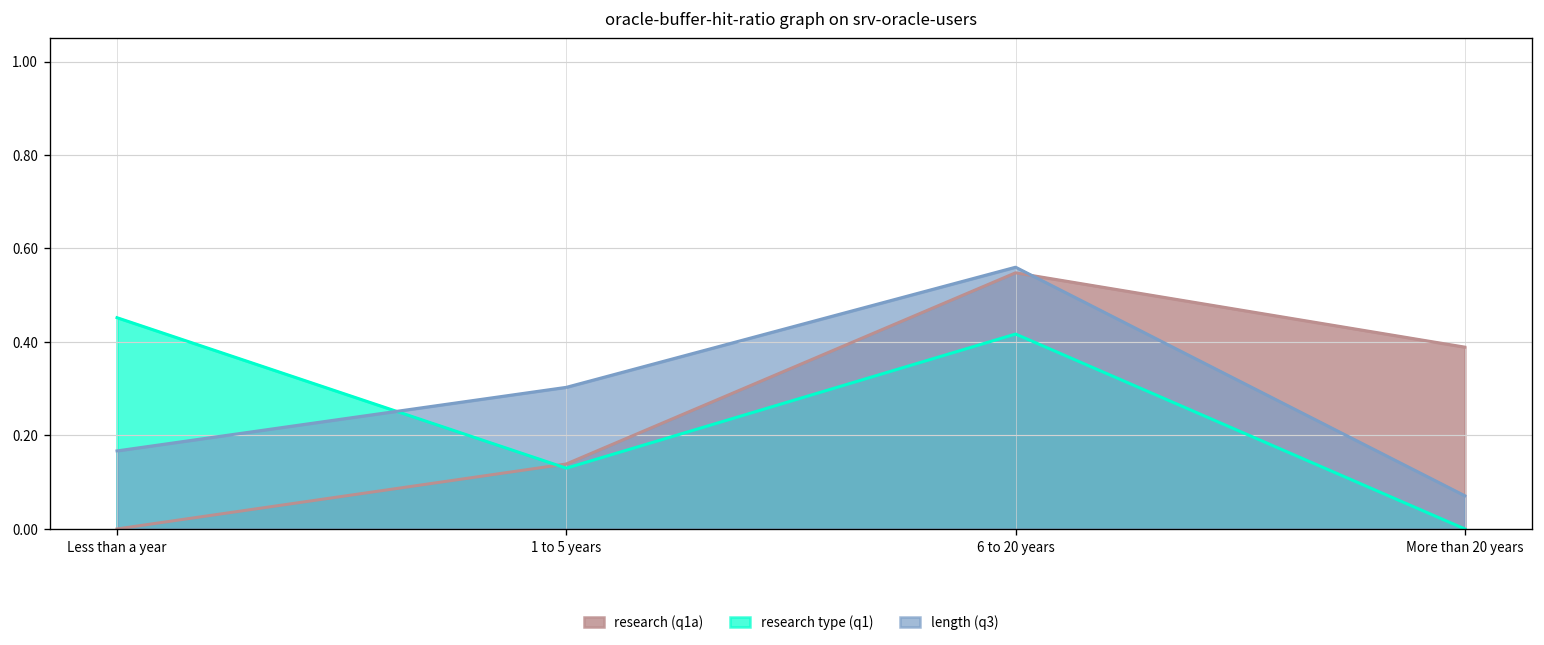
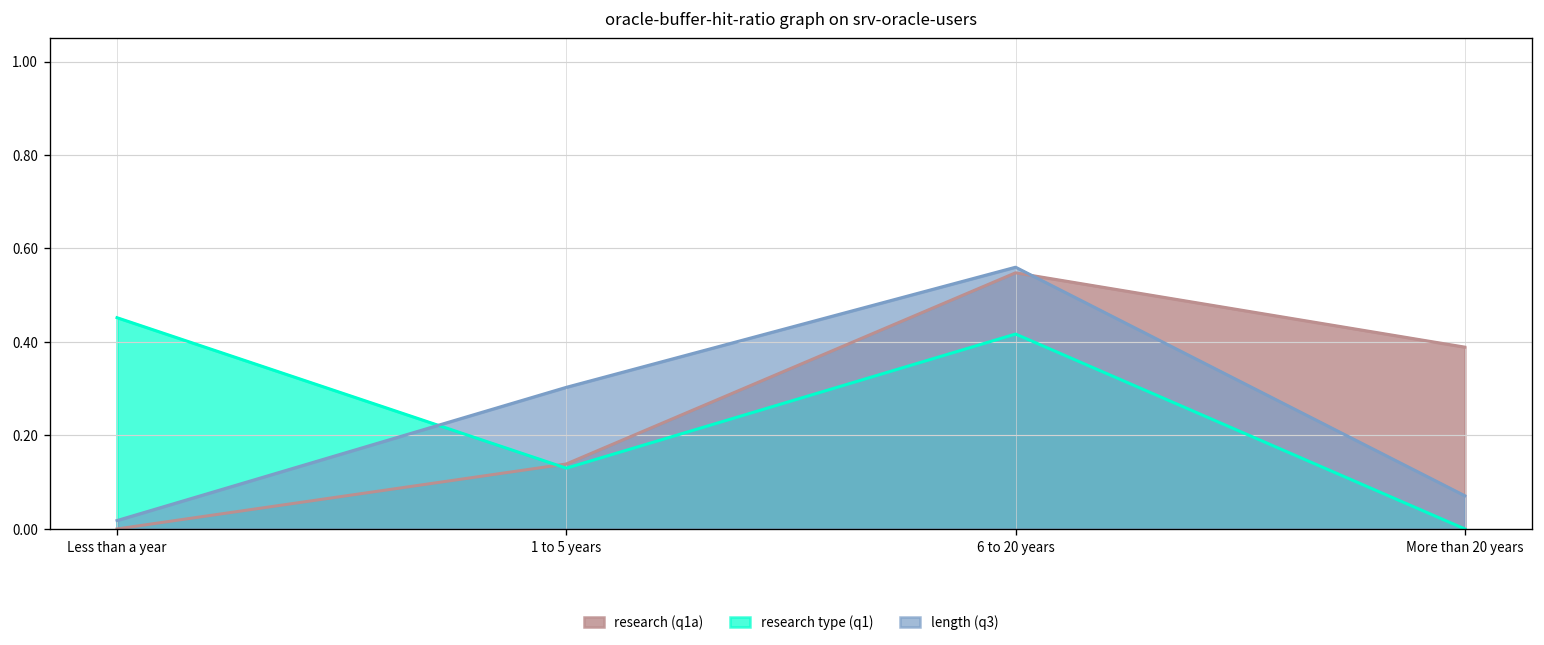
length (q3), Less than a year: 0.17 -> 0.02
